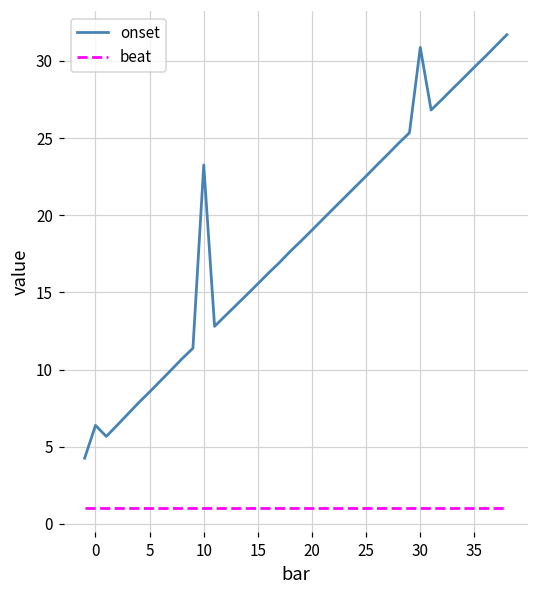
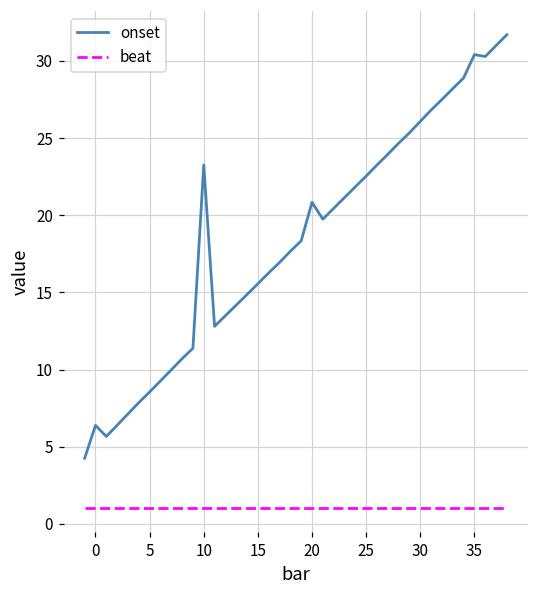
onset, 20: 19.0 -> 20.8
onset, 30: 30.9 -> 26.1
onset, 35: 29.6 -> 30.4
